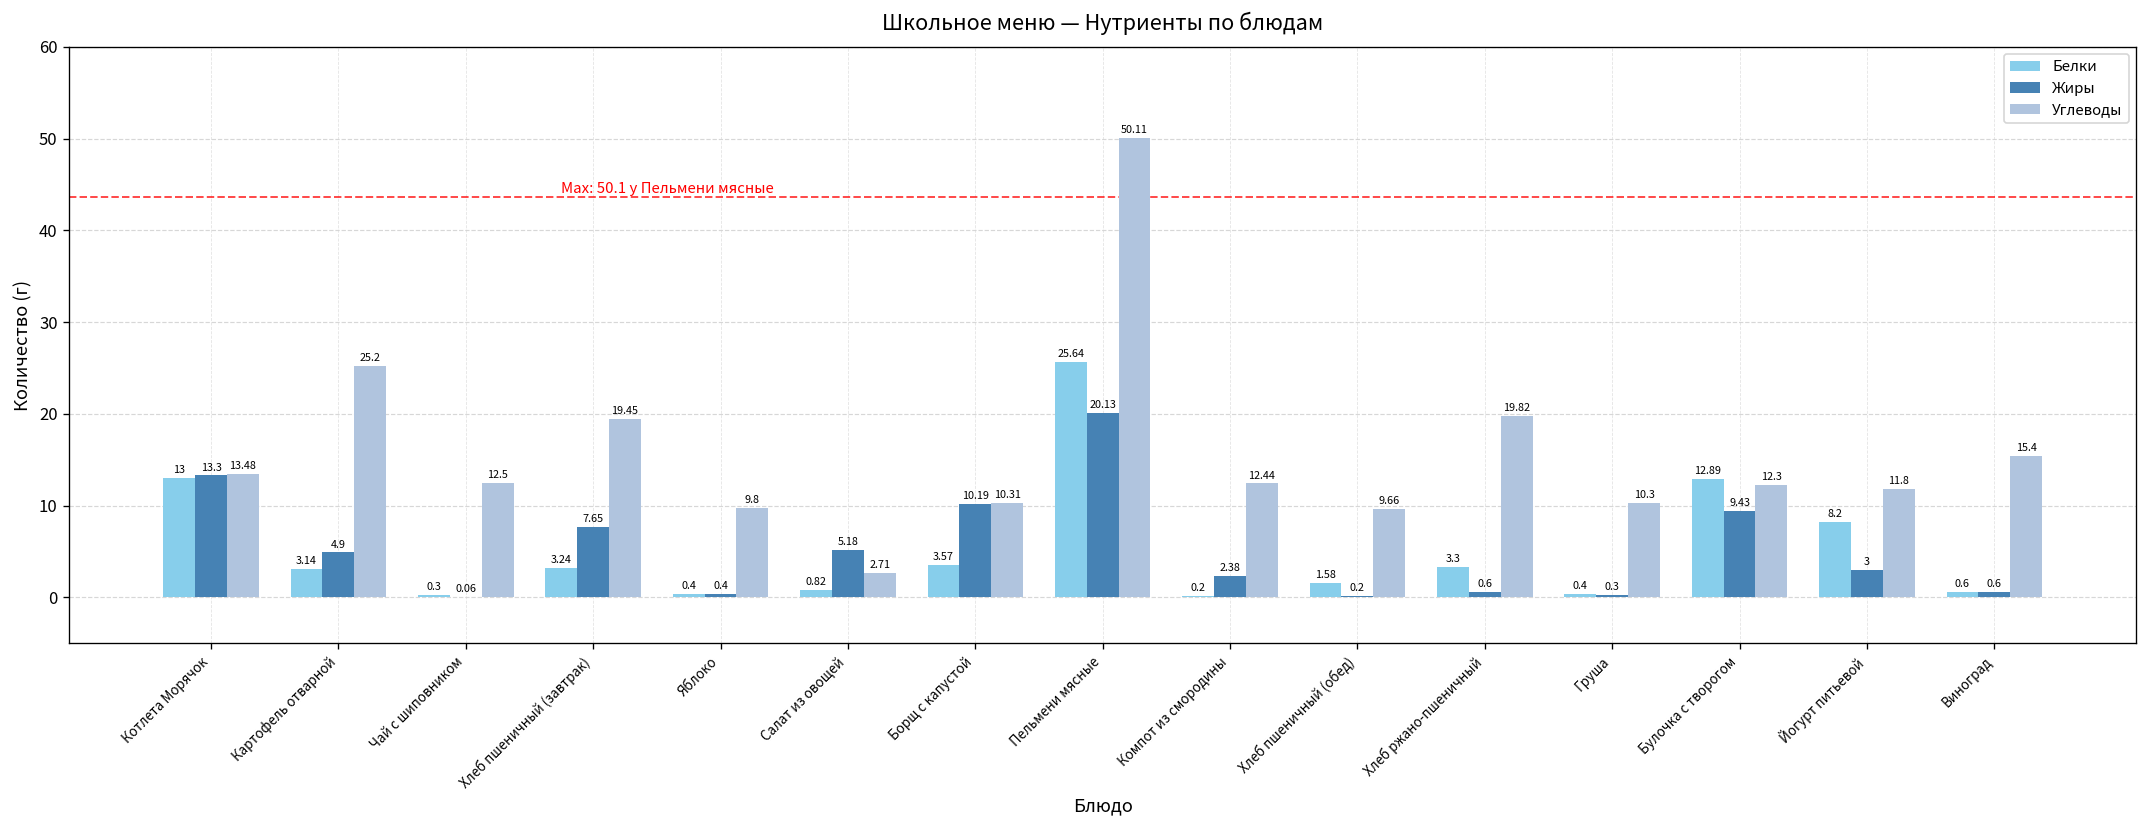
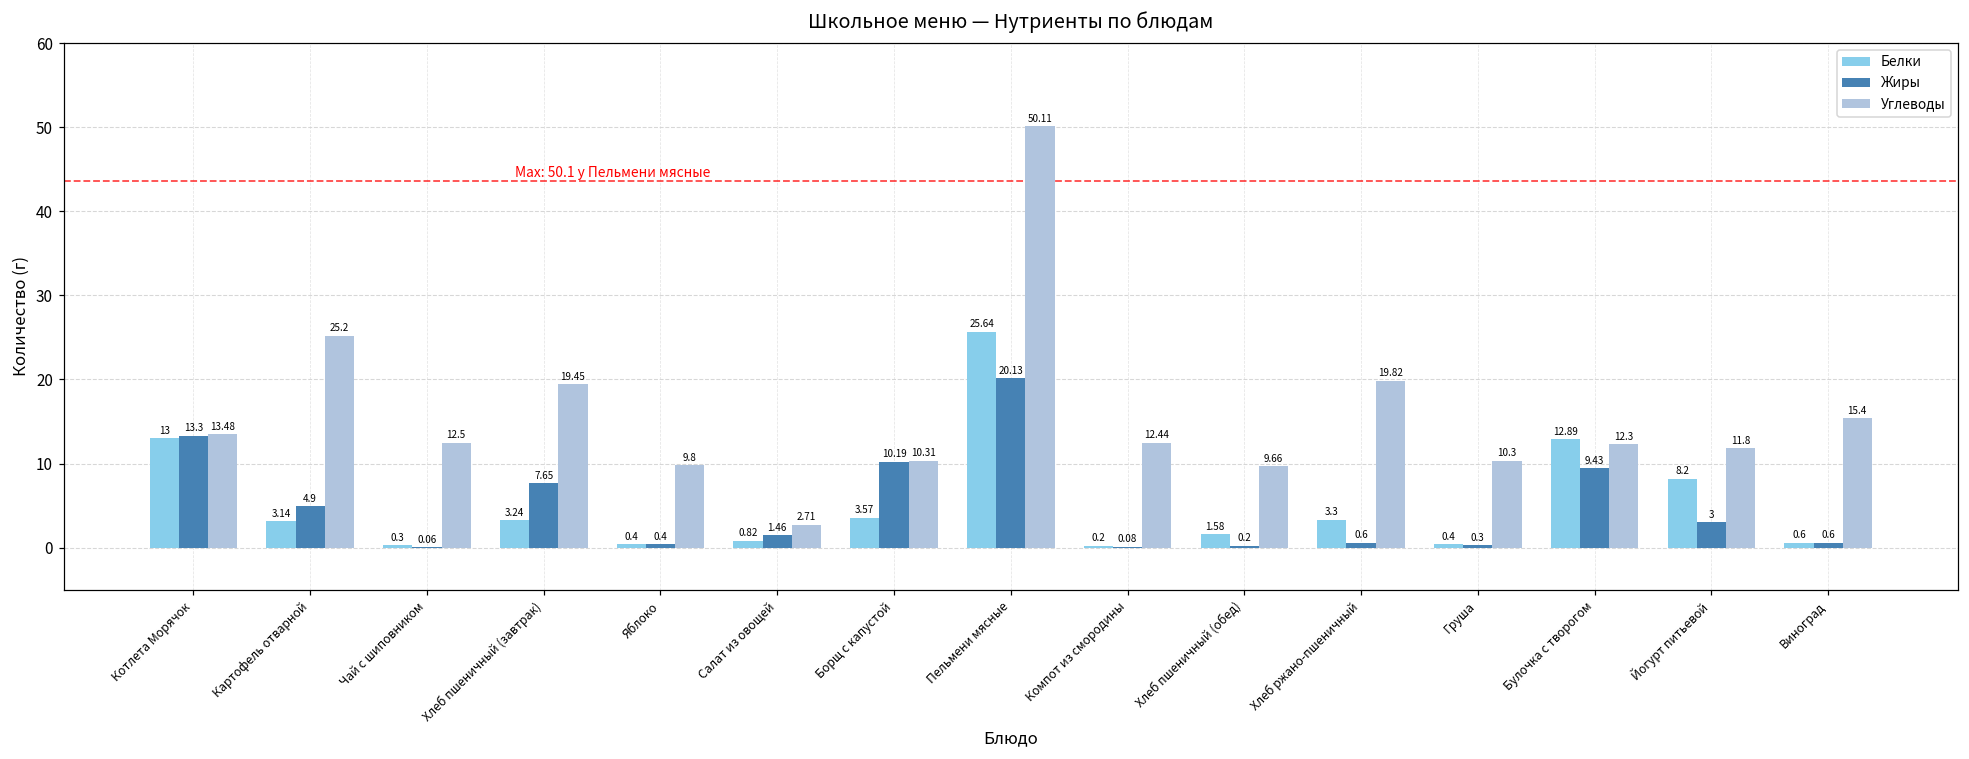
Жиры, Салат из овощей: 5.18 -> 1.46
Жиры, Компот из смородины: 2.38 -> 0.08
